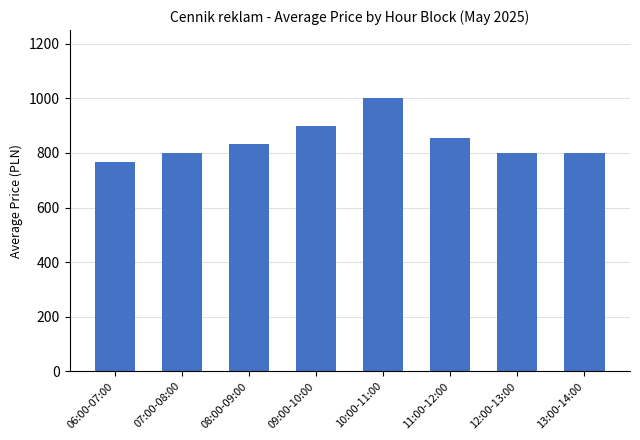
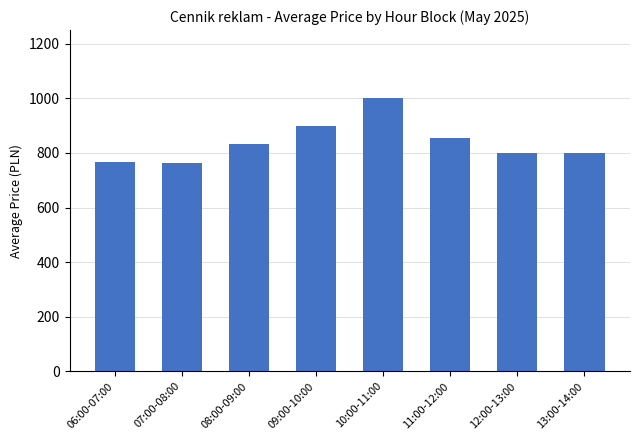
07:00-08:00: 800 -> 760
